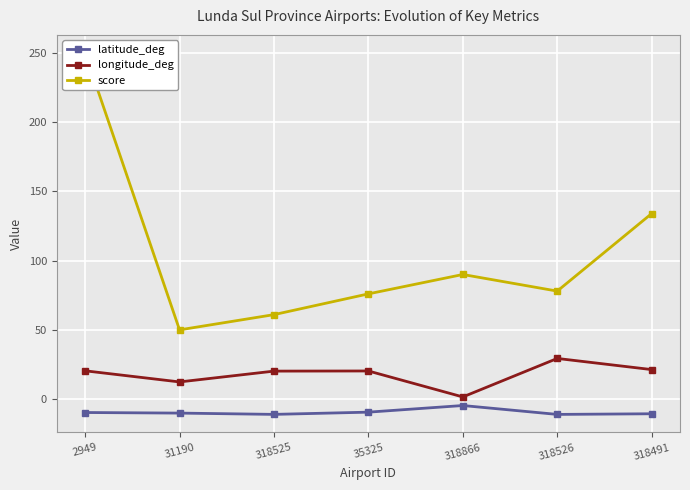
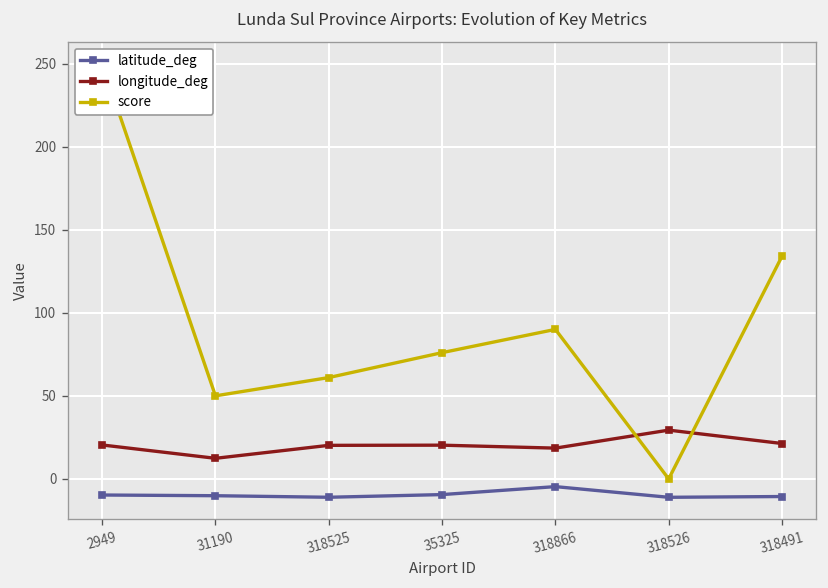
longitude_deg, 318866: 2 -> 19
score, 318526: 78 -> 0
